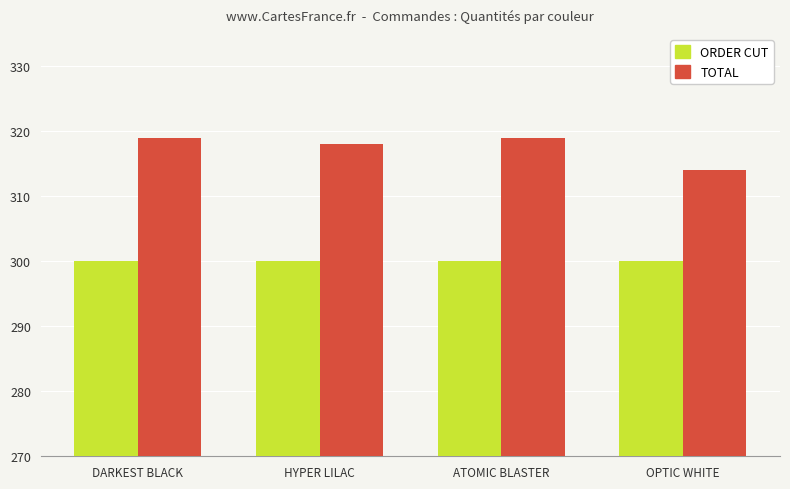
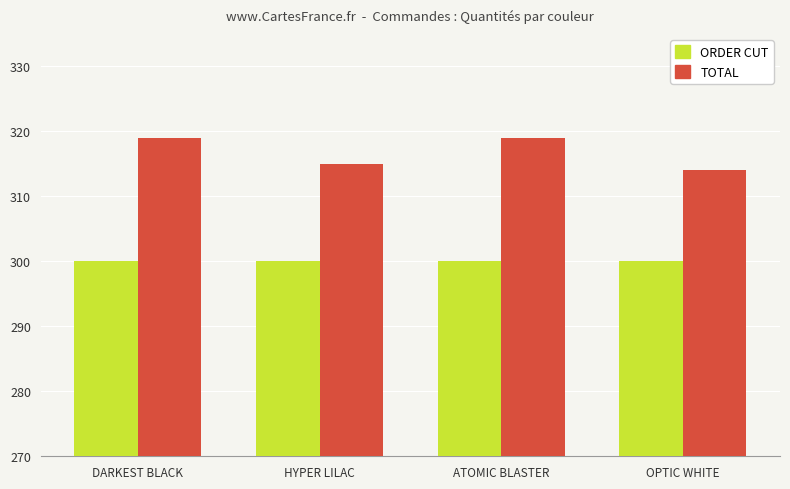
TOTAL, HYPER LILAC: 318 -> 315
